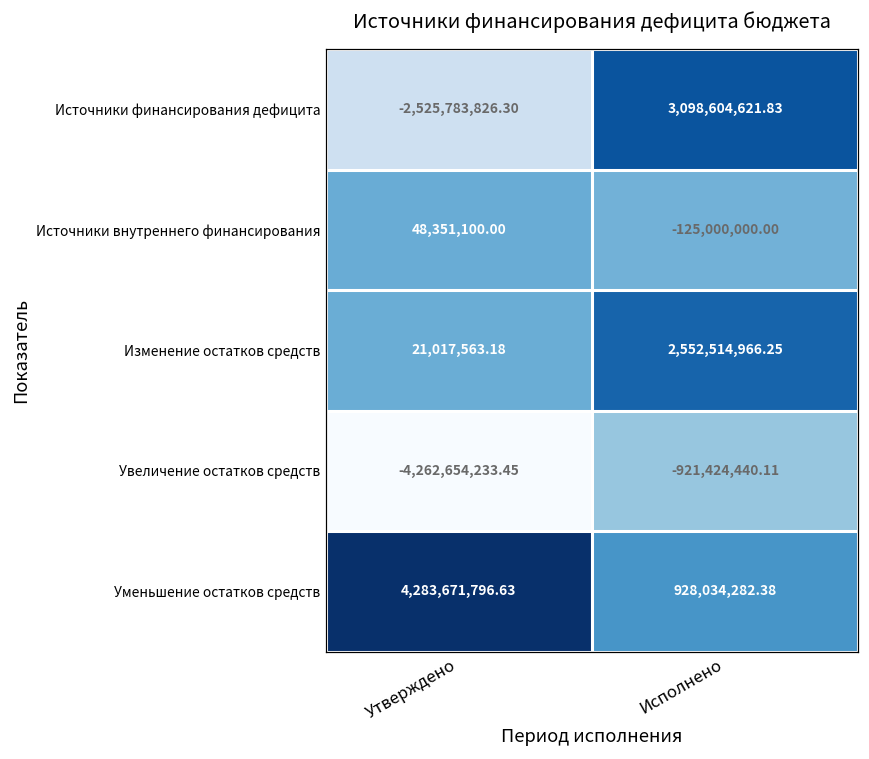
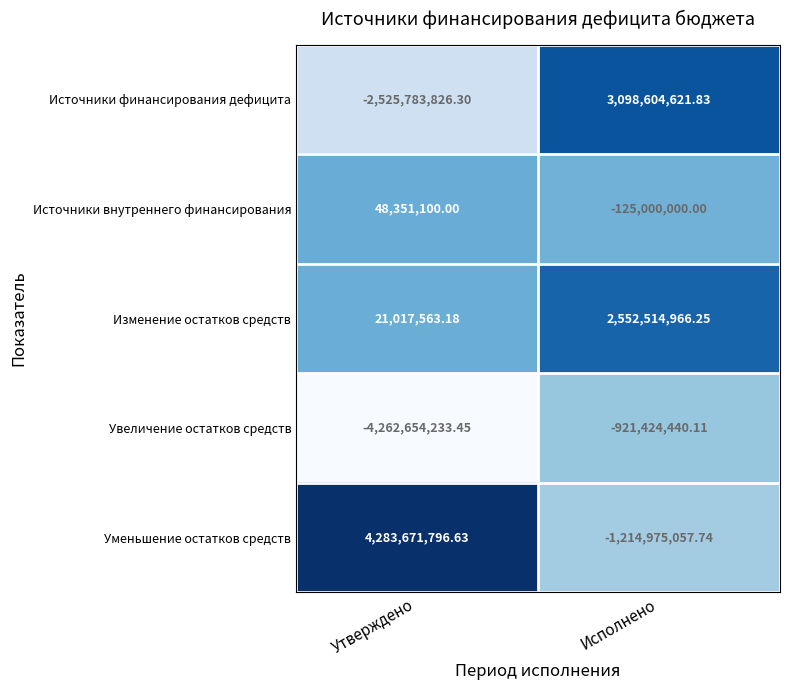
Уменьшение остатков средств, Исполнено: 928,034,282.38 -> -1,214,975,057.74
